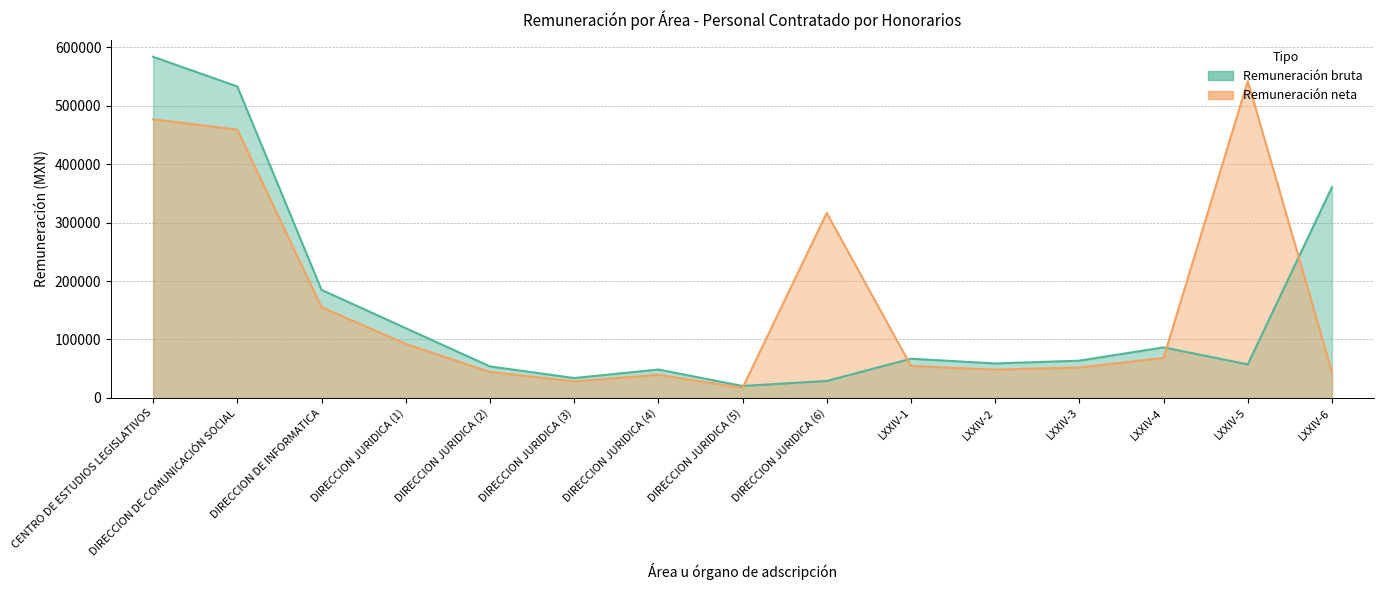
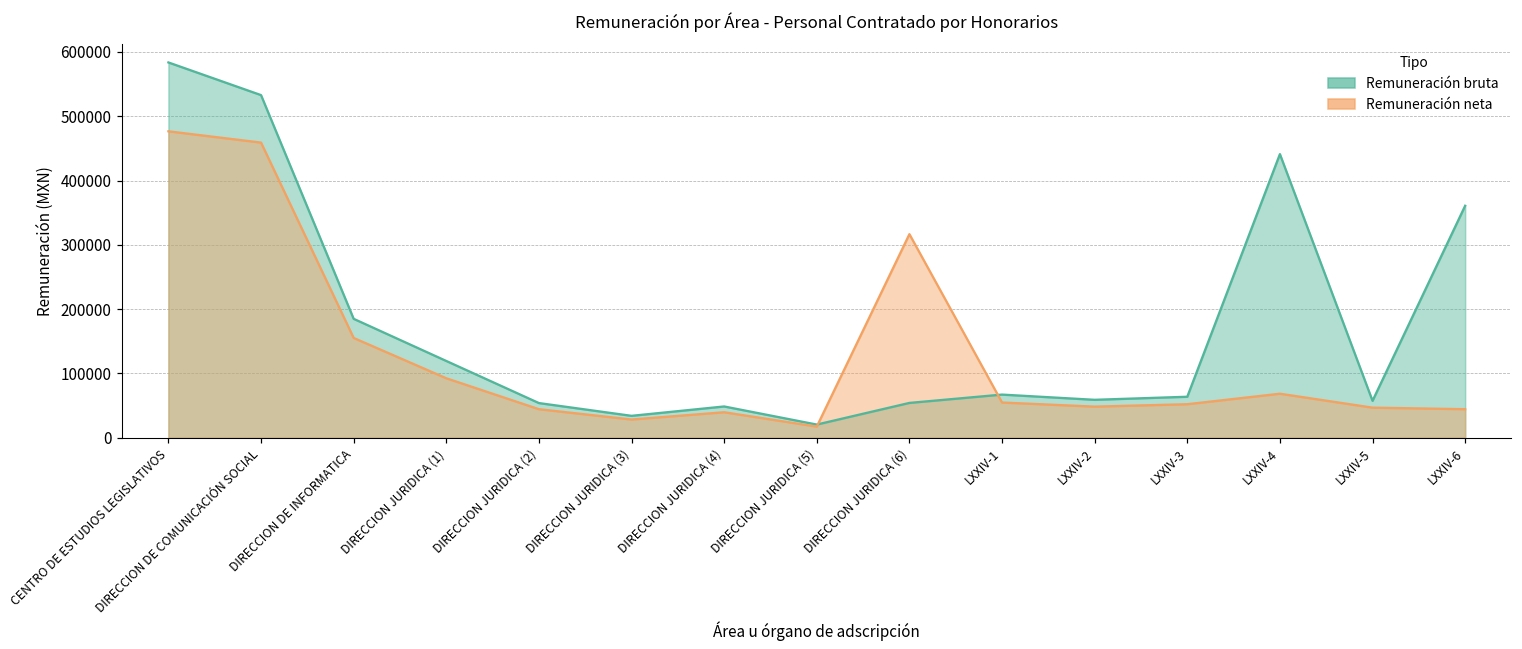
Remuneración bruta, DIRECCION JURIDICA (6): 30000 -> 50000
Remuneración bruta, LXXIV-4: 90000 -> 440000
Remuneración neta, LXXIV-5: 540000 -> 50000
